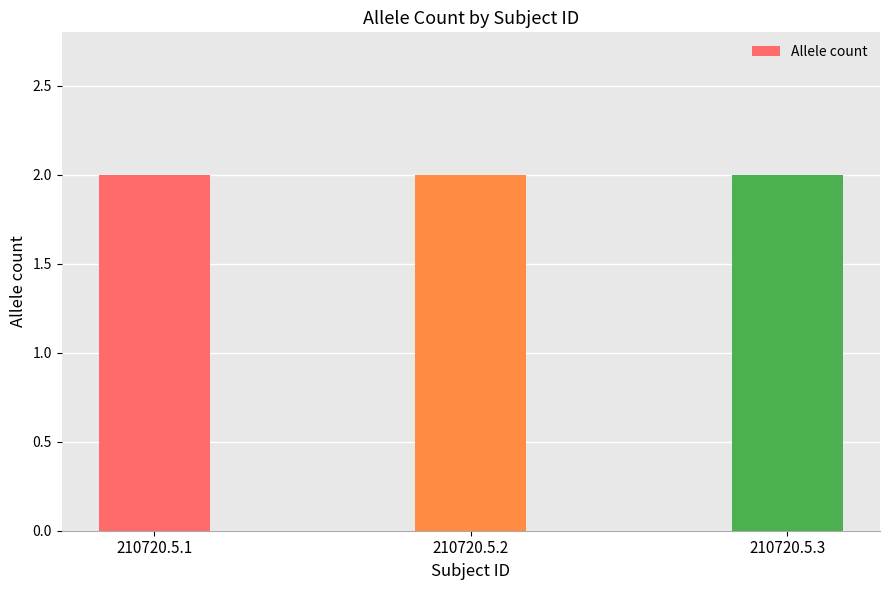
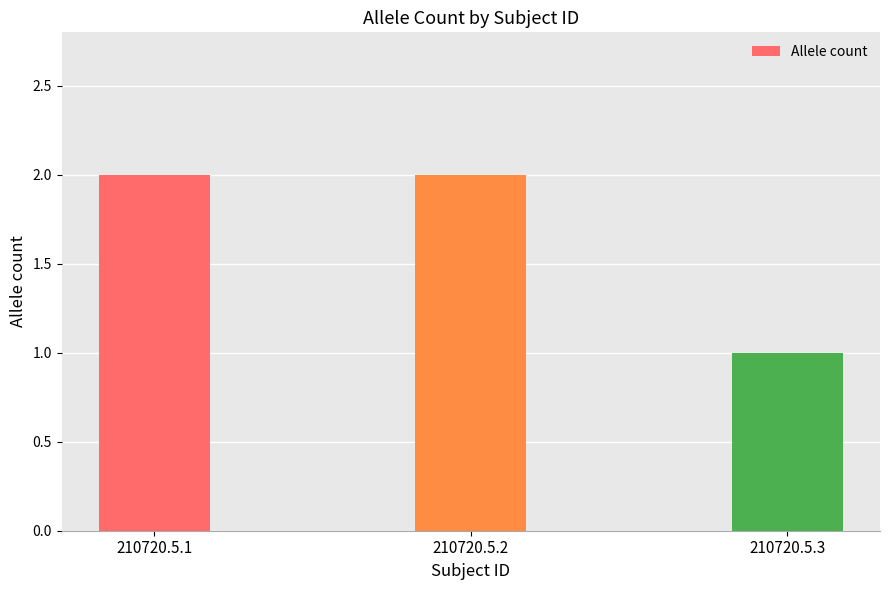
210720.5.3: 2 -> 1
